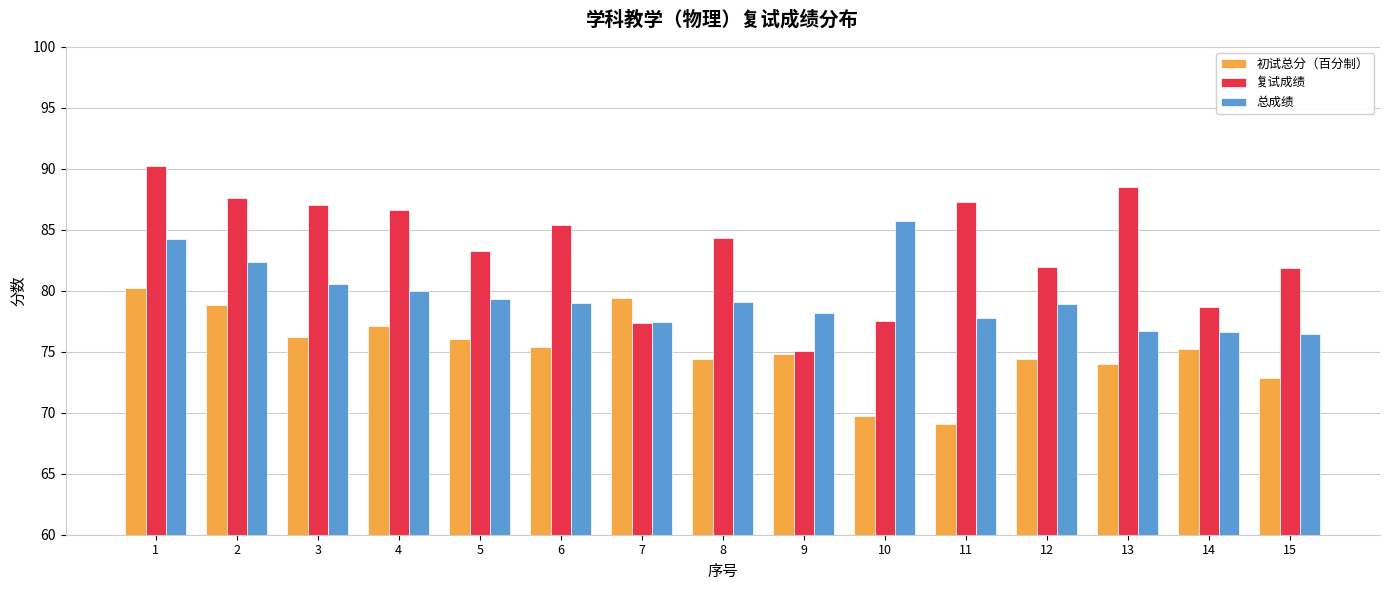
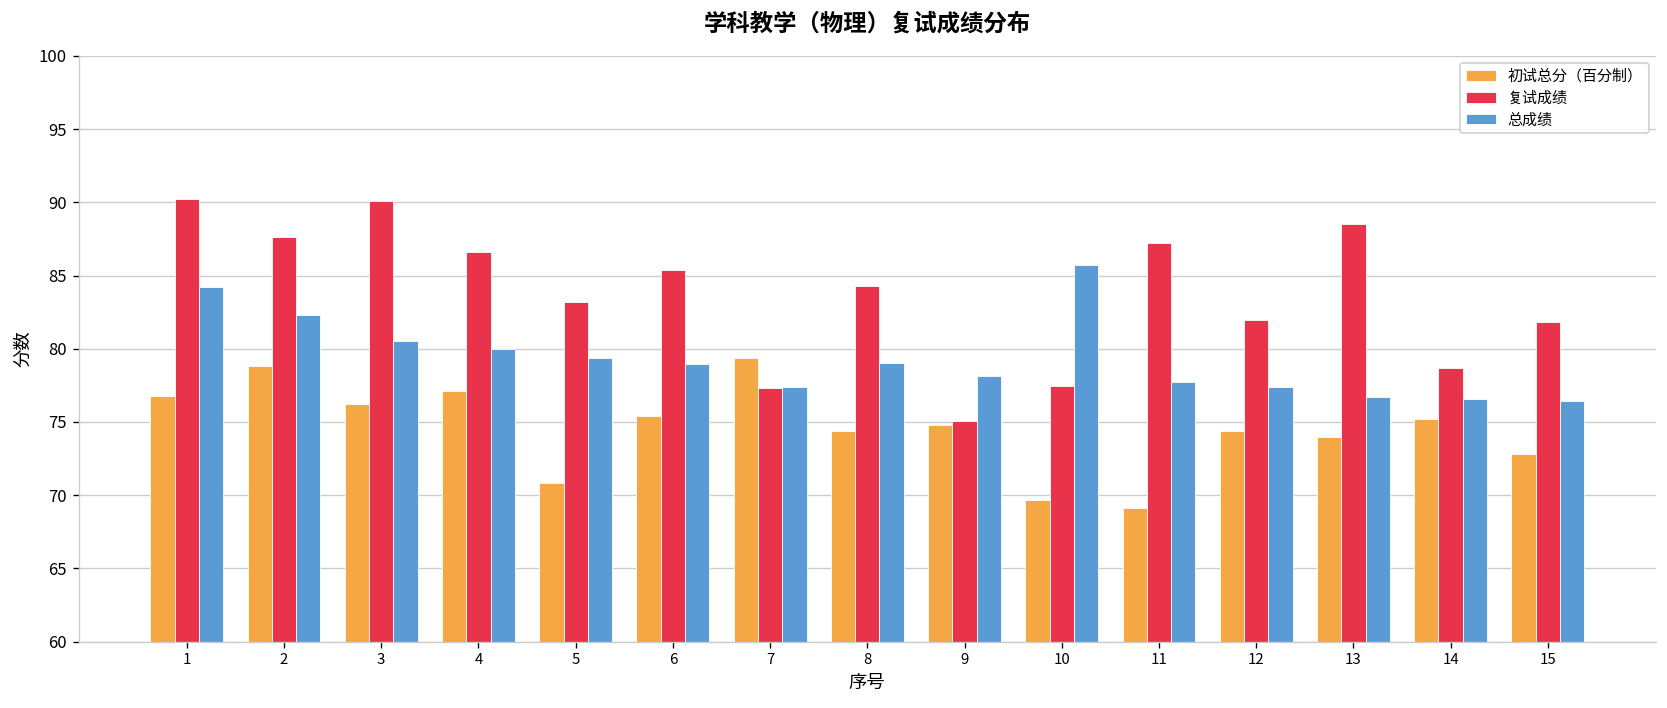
初试总分（百分制）, 1: 80.2 -> 76.8
复试成绩, 3: 87.0 -> 90.1
初试总分（百分制）, 5: 76.0 -> 70.8
总成绩, 12: 78.9 -> 77.4
